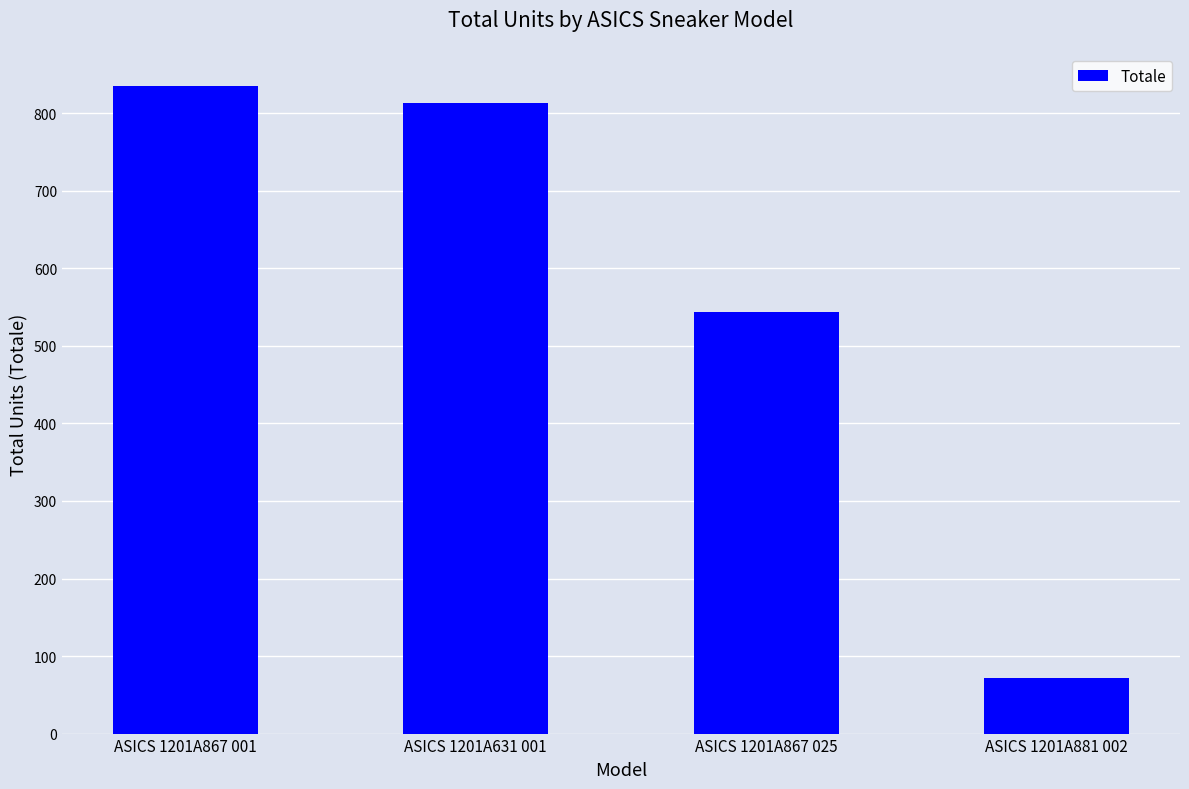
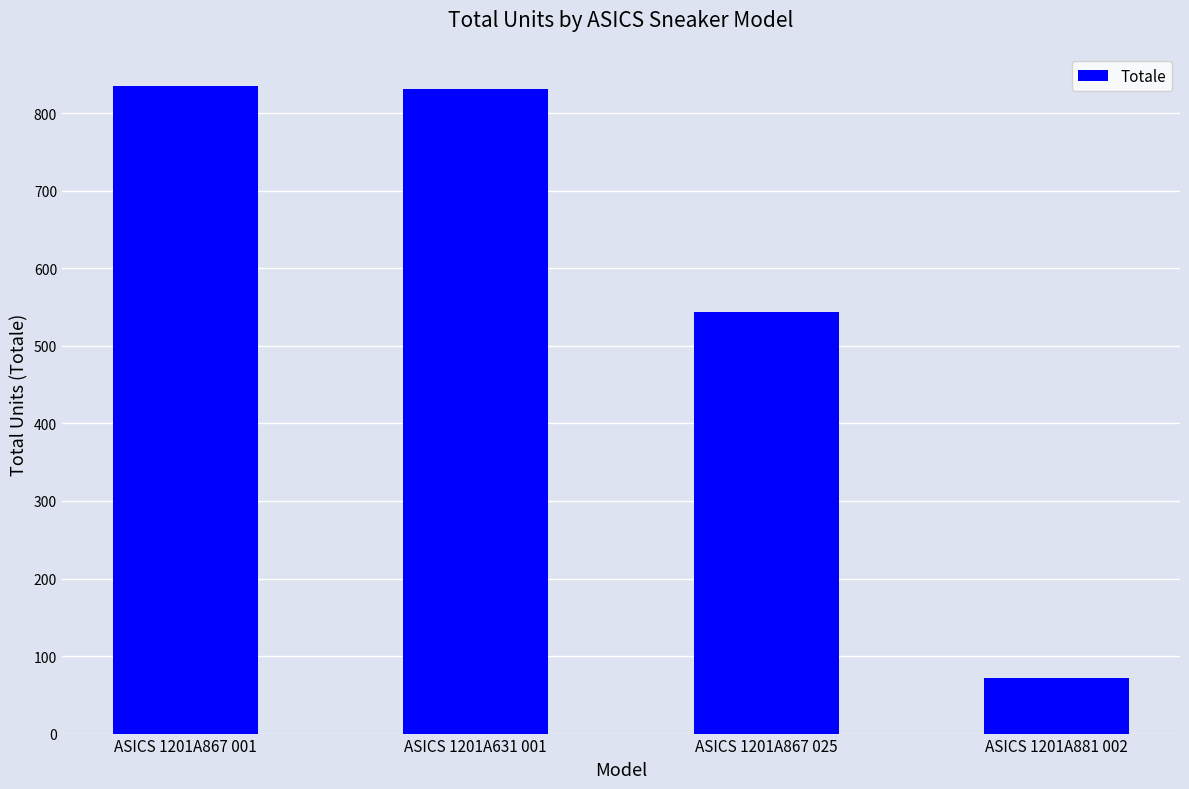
ASICS 1201A631 001: 810 -> 830
